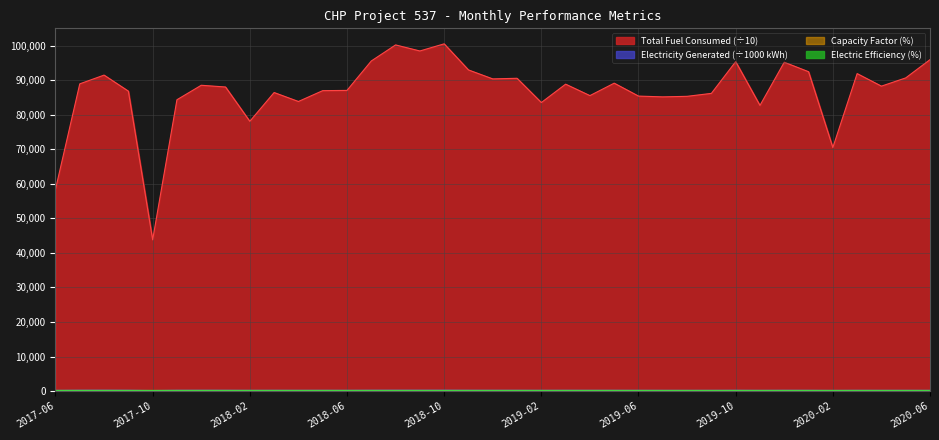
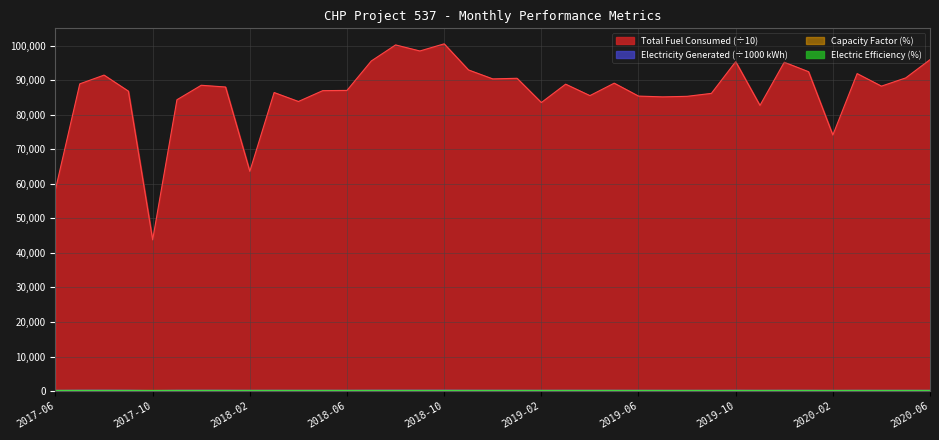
Total Fuel Consumed (÷10), 2018-02: 78,000 -> 64,000
Total Fuel Consumed (÷10), 2020-02: 70,000 -> 74,000
